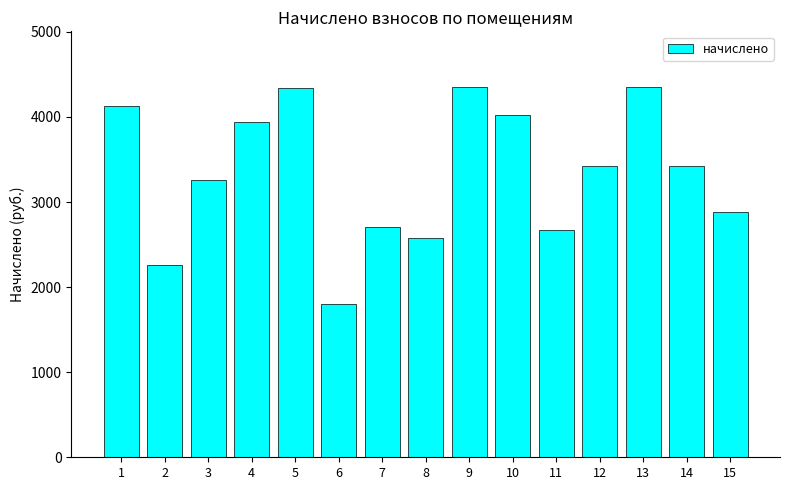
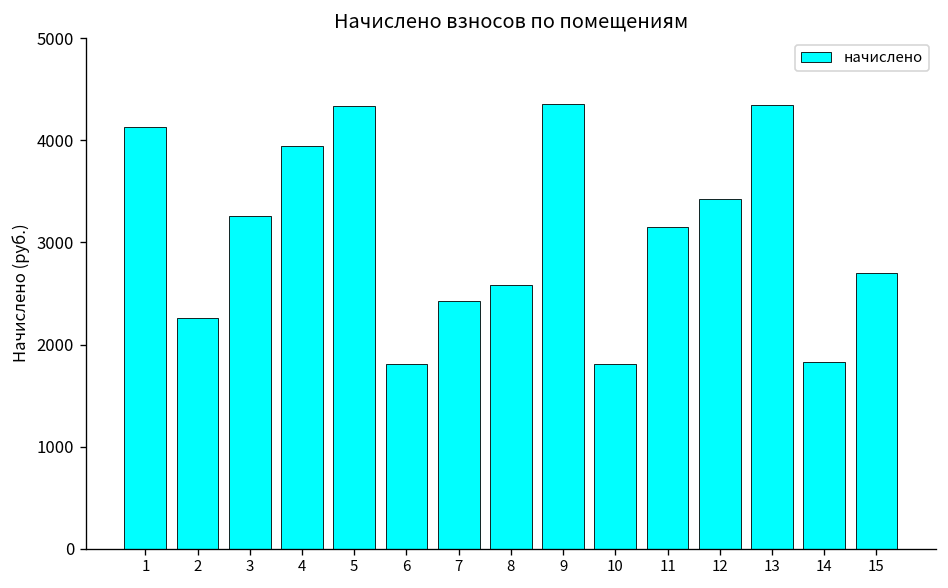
7: 2700 -> 2400
10: 4000 -> 1800
11: 2700 -> 3100
14: 3400 -> 1800
15: 2900 -> 2700
